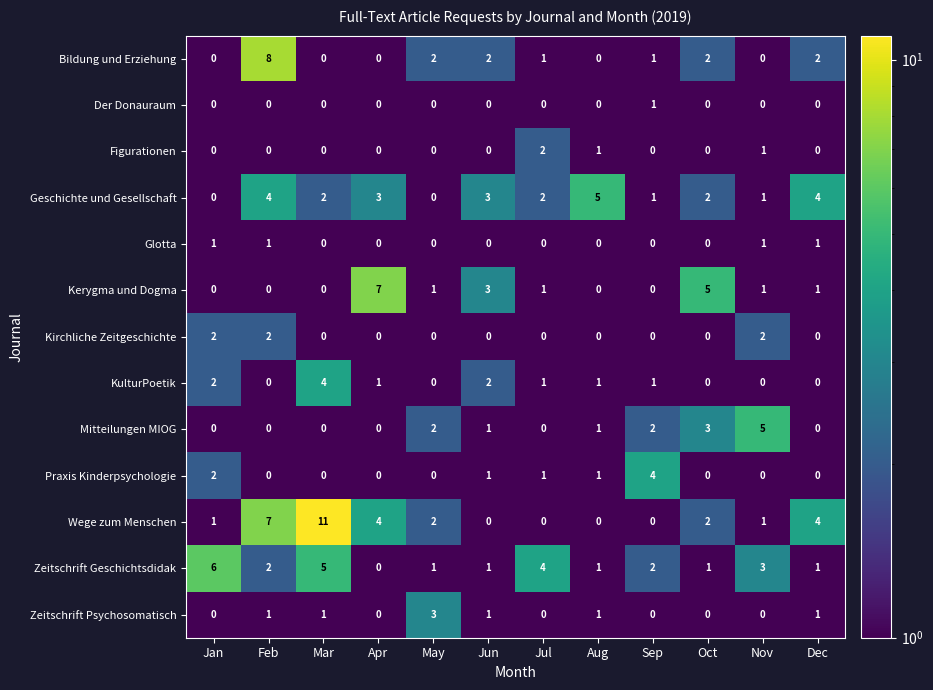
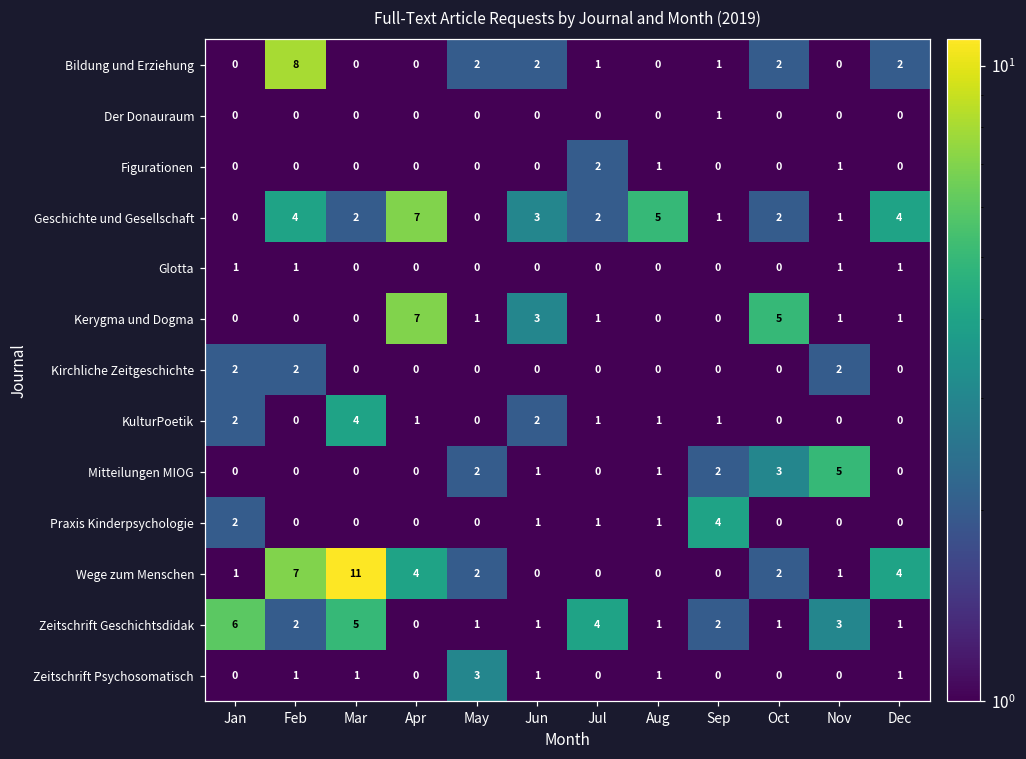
Geschichte und Gesellschaft, Apr: 3 -> 7
